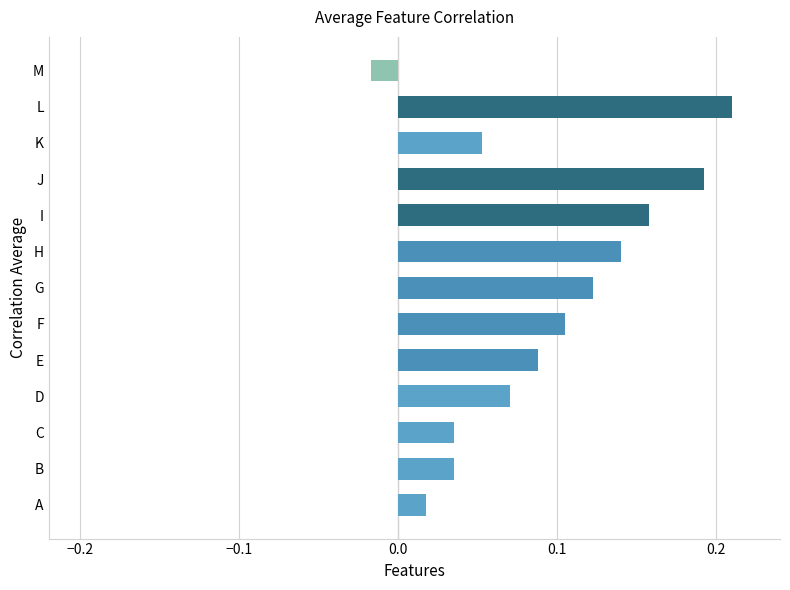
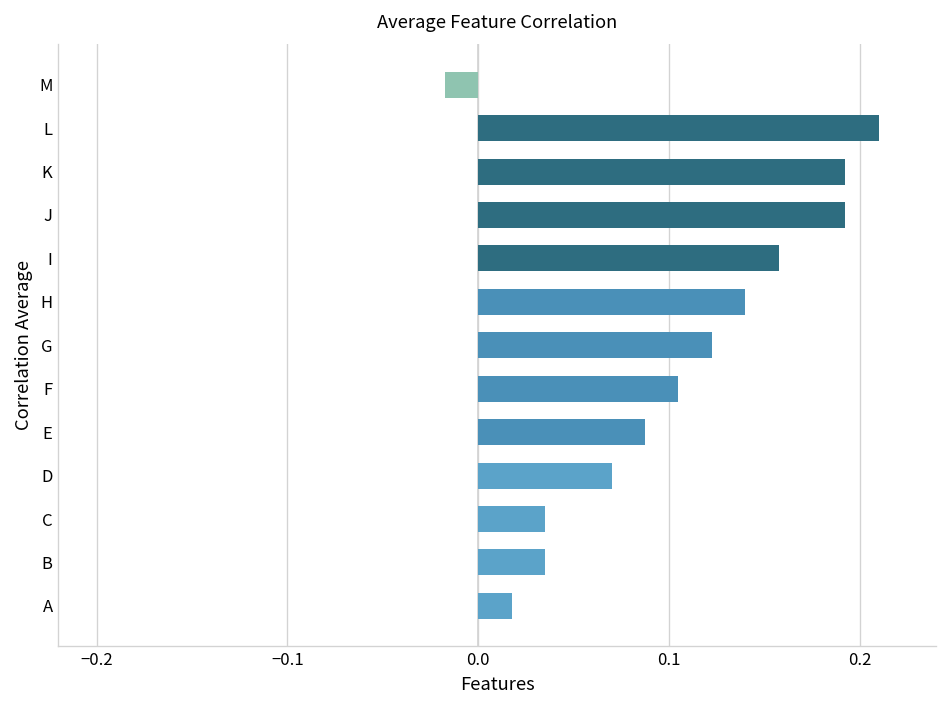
K: 0.053 -> 0.192
